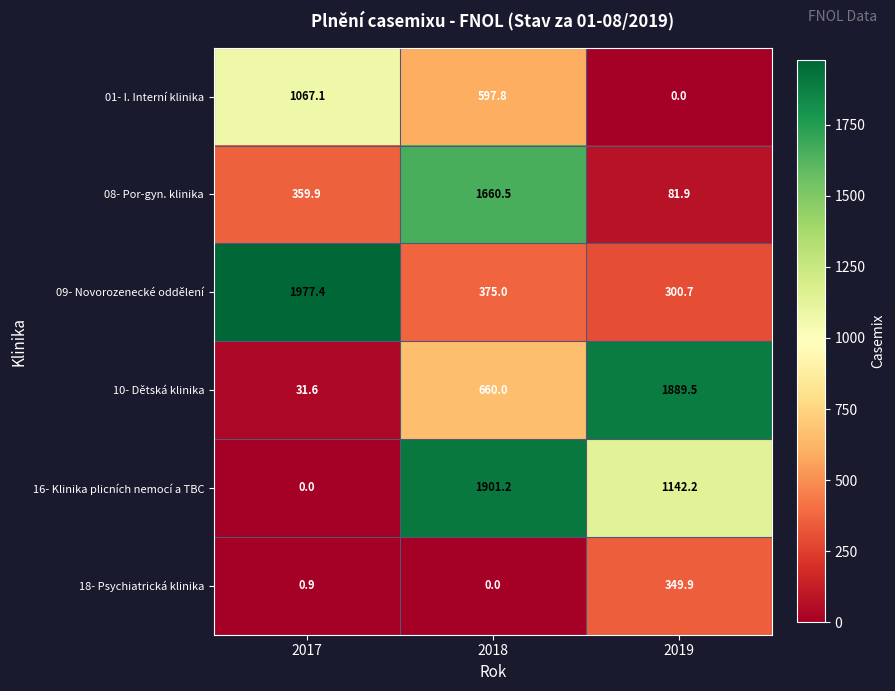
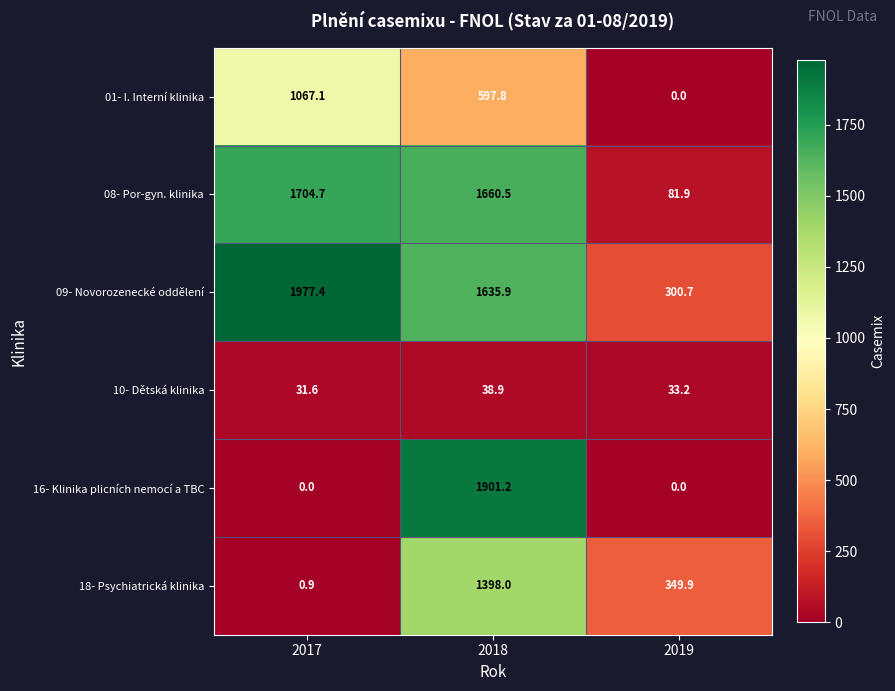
08- Por-gyn. klinika, 2017: 359.9 -> 1704.7
09- Novorozenecké oddělení, 2018: 375.0 -> 1635.9
10- Dětská klinika, 2018: 660.0 -> 38.9
10- Dětská klinika, 2019: 1889.5 -> 33.2
16- Klinika plicních nemocí a TBC, 2019: 1142.2 -> 0.0
18- Psychiatrická klinika, 2018: 0.0 -> 1398.0
